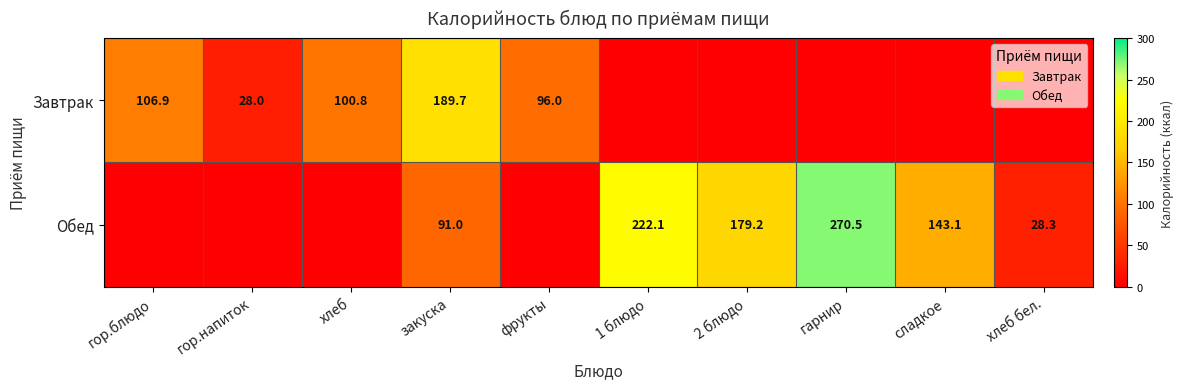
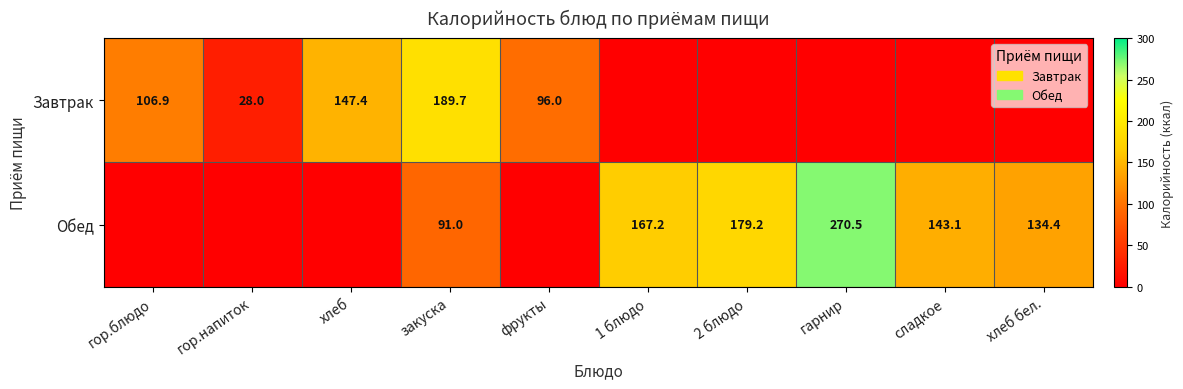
Завтрак, хлеб: 100.8 -> 147.4
Обед, 1 блюдо: 222.1 -> 167.2
Обед, хлеб бел.: 28.3 -> 134.4
